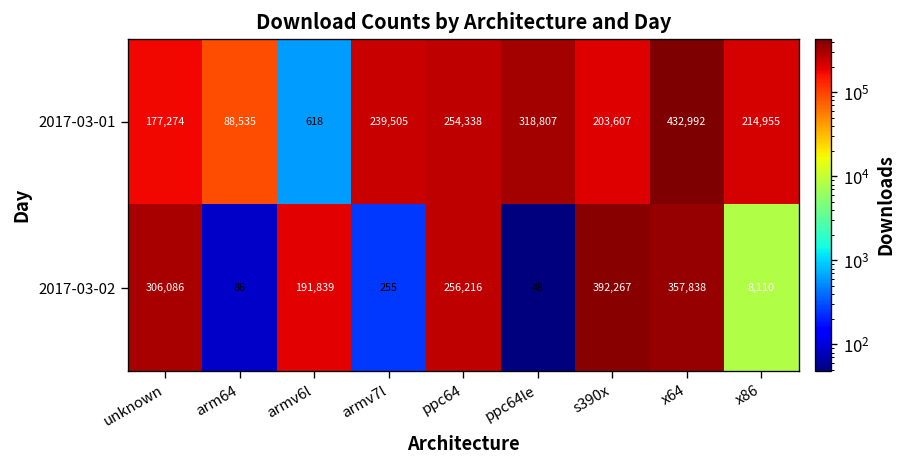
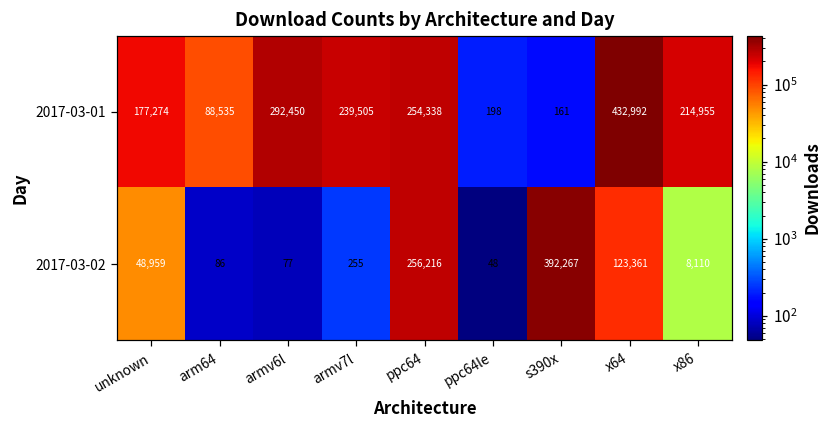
2017-03-01, armv6l: 618 -> 292,450
2017-03-01, ppc64le: 318,807 -> 198
2017-03-01, s390x: 203,607 -> 161
2017-03-02, unknown: 306,086 -> 48,959
2017-03-02, armv6l: 191,839 -> 77
2017-03-02, x64: 357,838 -> 123,361
